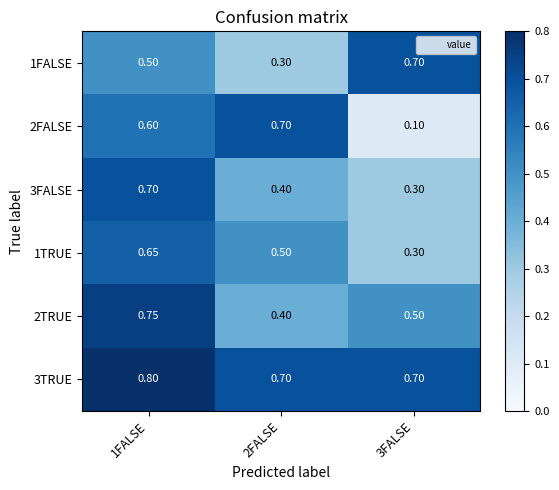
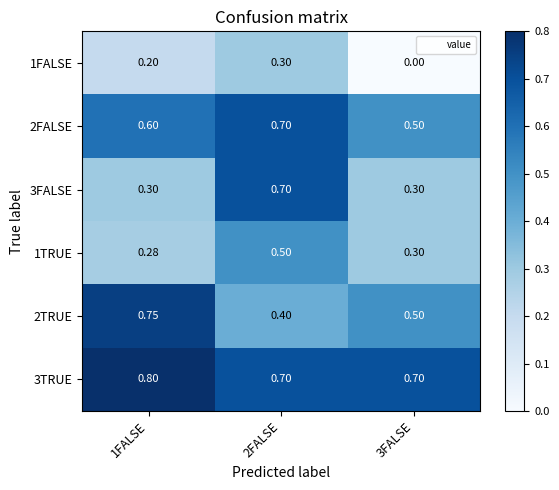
1FALSE, 1FALSE: 0.50 -> 0.20
1FALSE, 3FALSE: 0.70 -> 0.00
2FALSE, 3FALSE: 0.10 -> 0.50
3FALSE, 1FALSE: 0.70 -> 0.30
3FALSE, 2FALSE: 0.40 -> 0.70
1TRUE, 1FALSE: 0.65 -> 0.28
